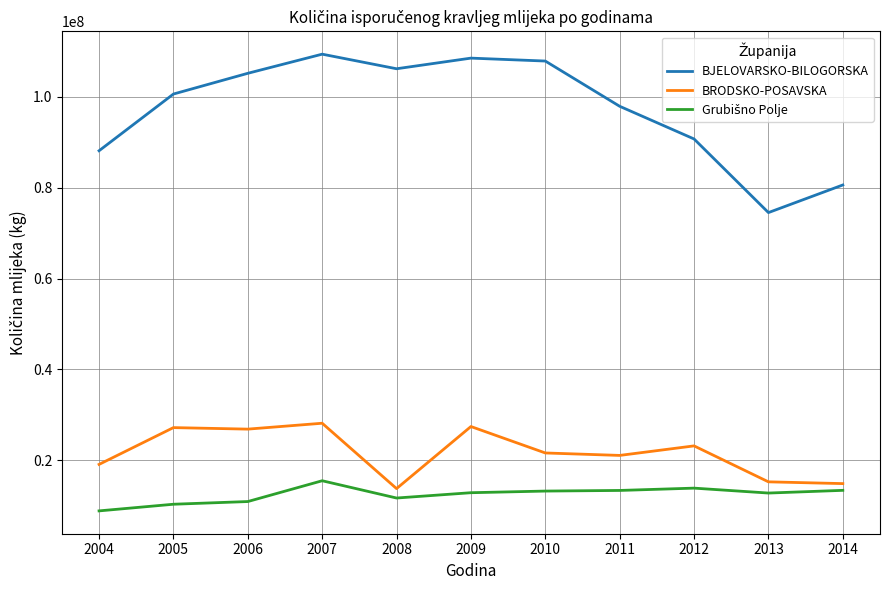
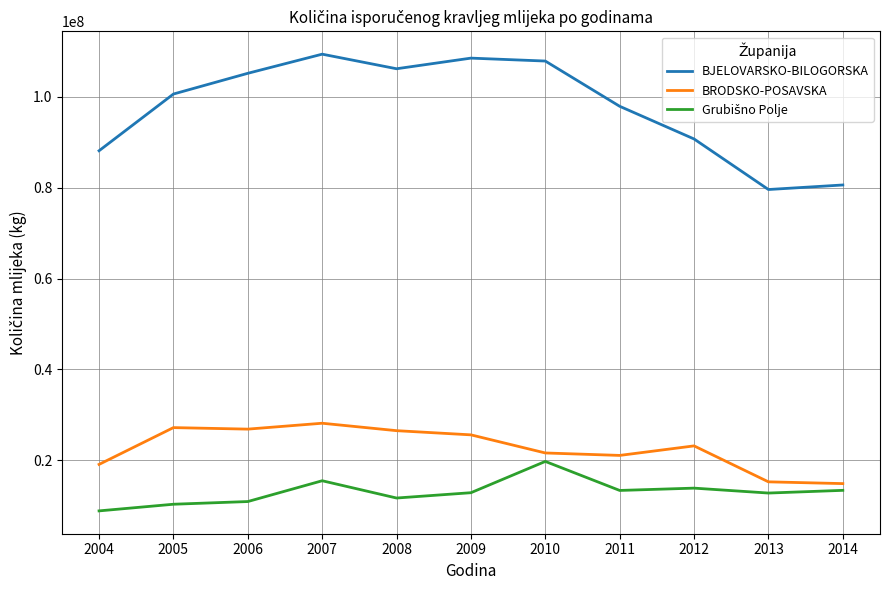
BRODSKO-POSAVSKA, 2008: 14000000 -> 26000000
BRODSKO-POSAVSKA, 2009: 27000000 -> 26000000
Grubišno Polje, 2010: 13000000 -> 20000000
BJELOVARSKO-BILOGORSKA, 2013: 75000000 -> 80000000
